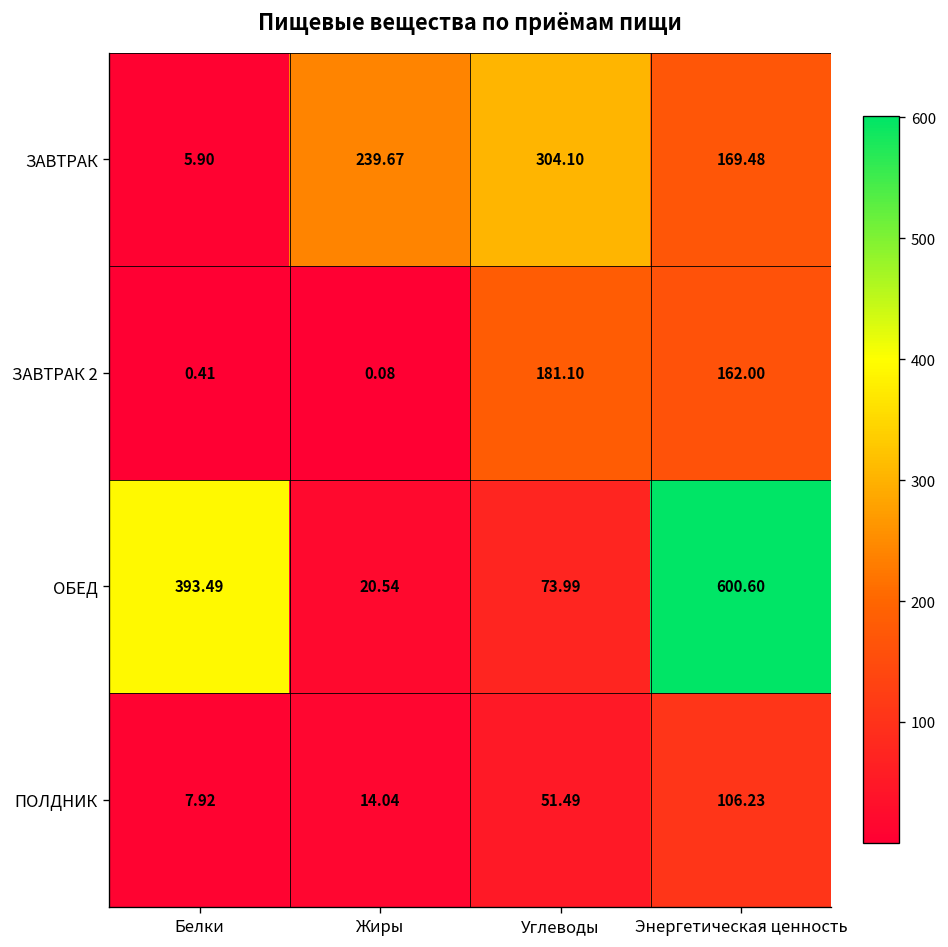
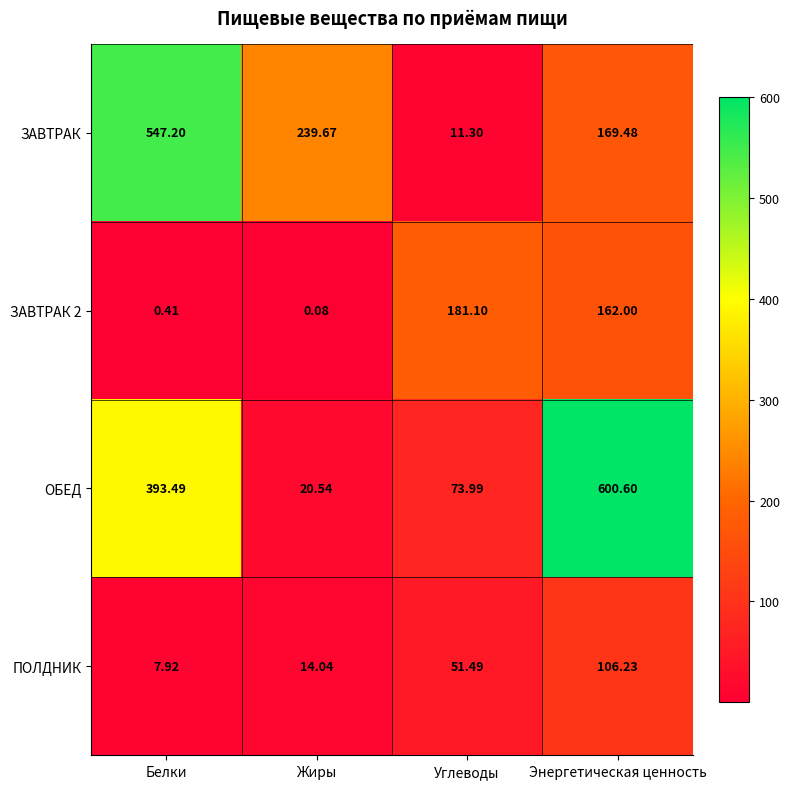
ЗАВТРАК, Белки: 5.90 -> 547.20
ЗАВТРАК, Углеводы: 304.10 -> 11.30
